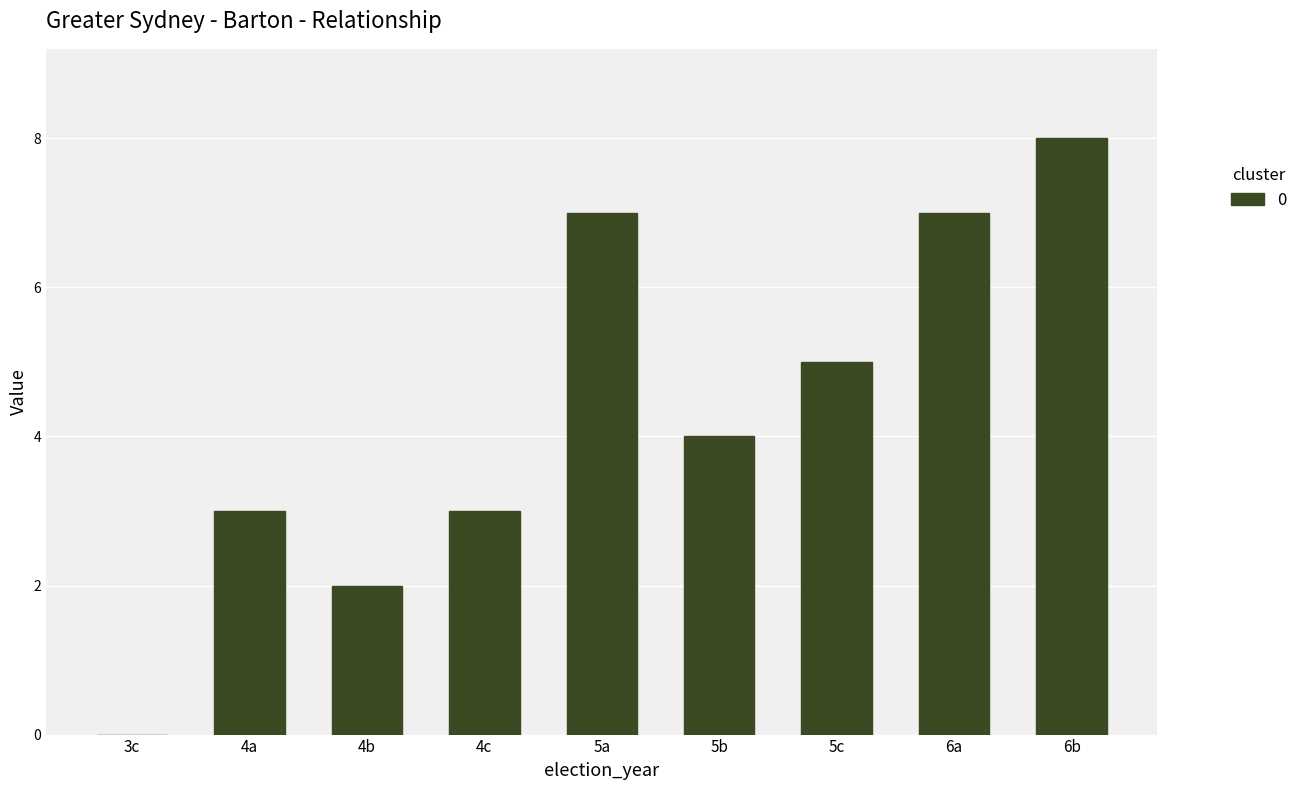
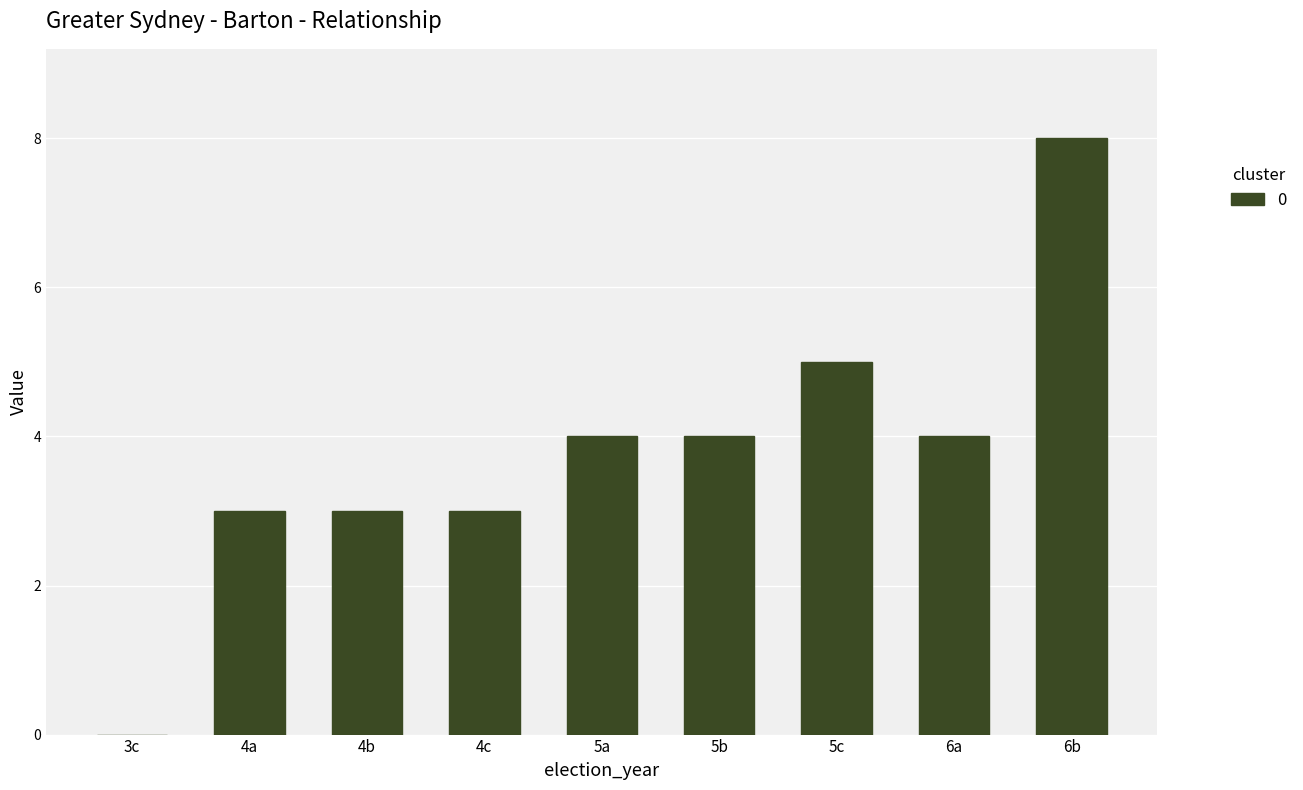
4b: 2 -> 3
5a: 7 -> 4
6a: 7 -> 4
